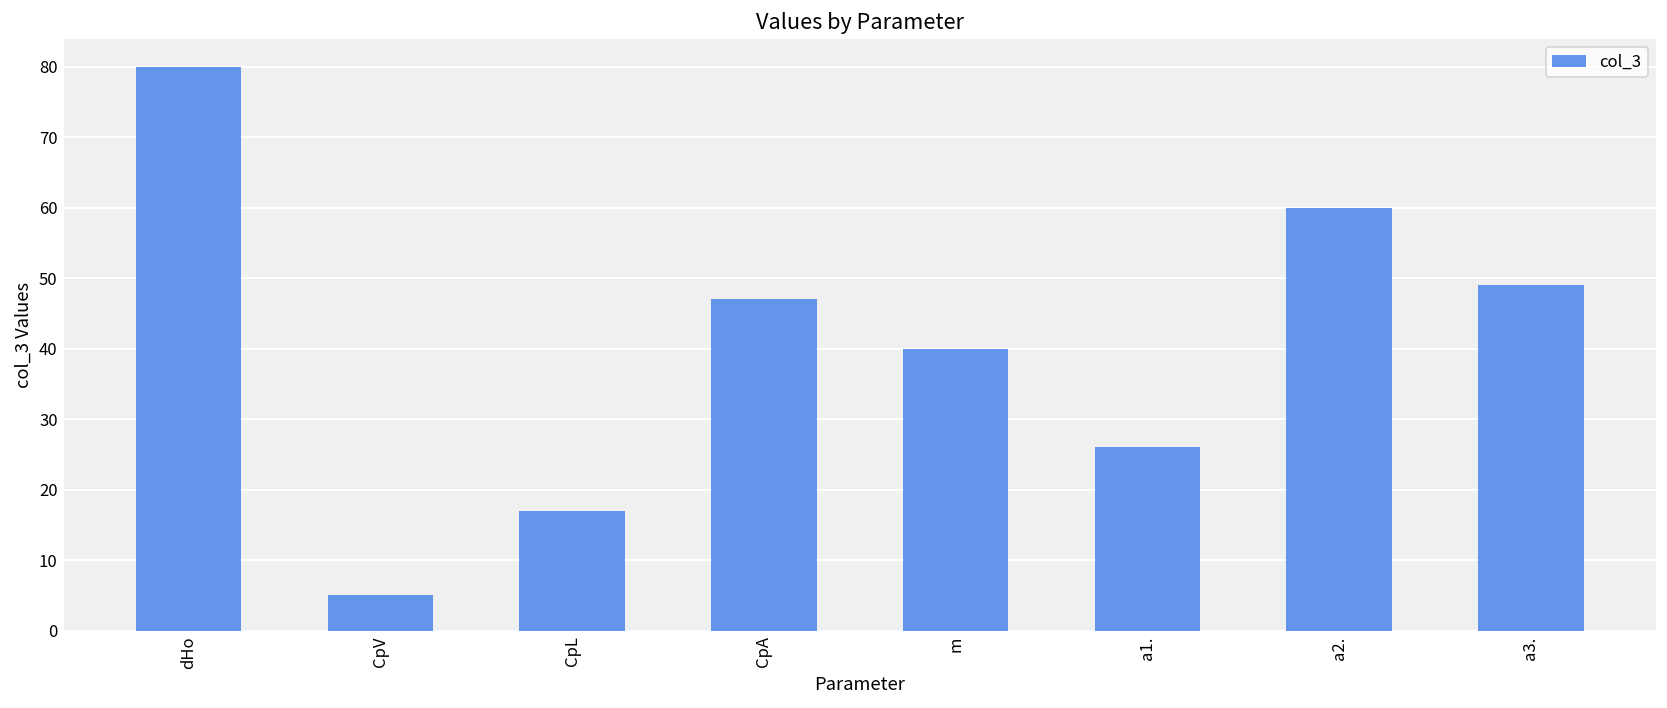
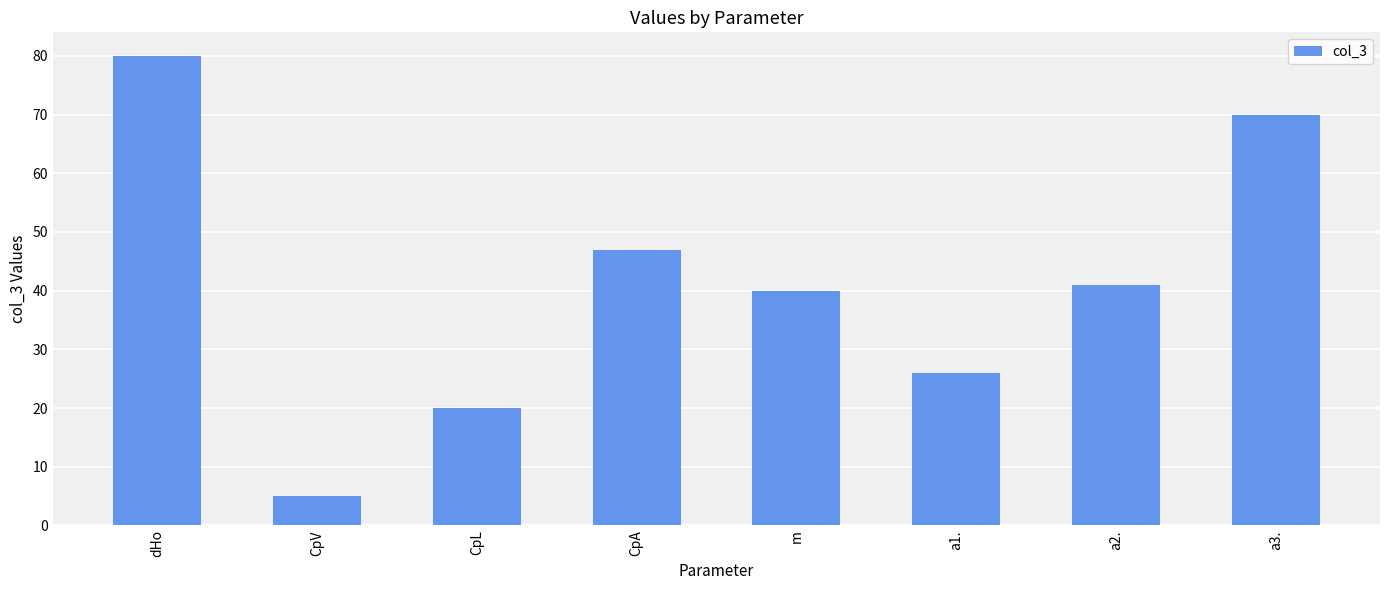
CpL: 17 -> 20
a2.: 60 -> 41
a3.: 49 -> 70
